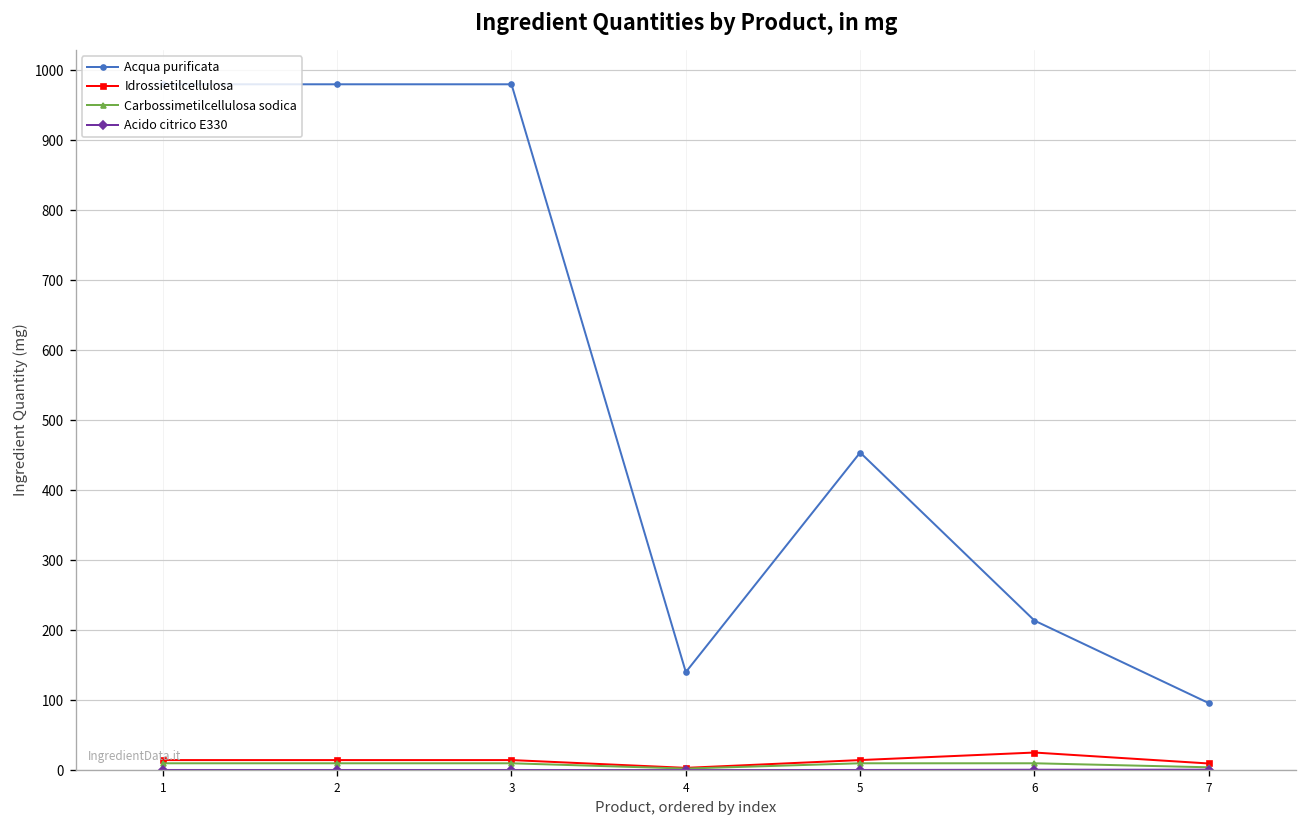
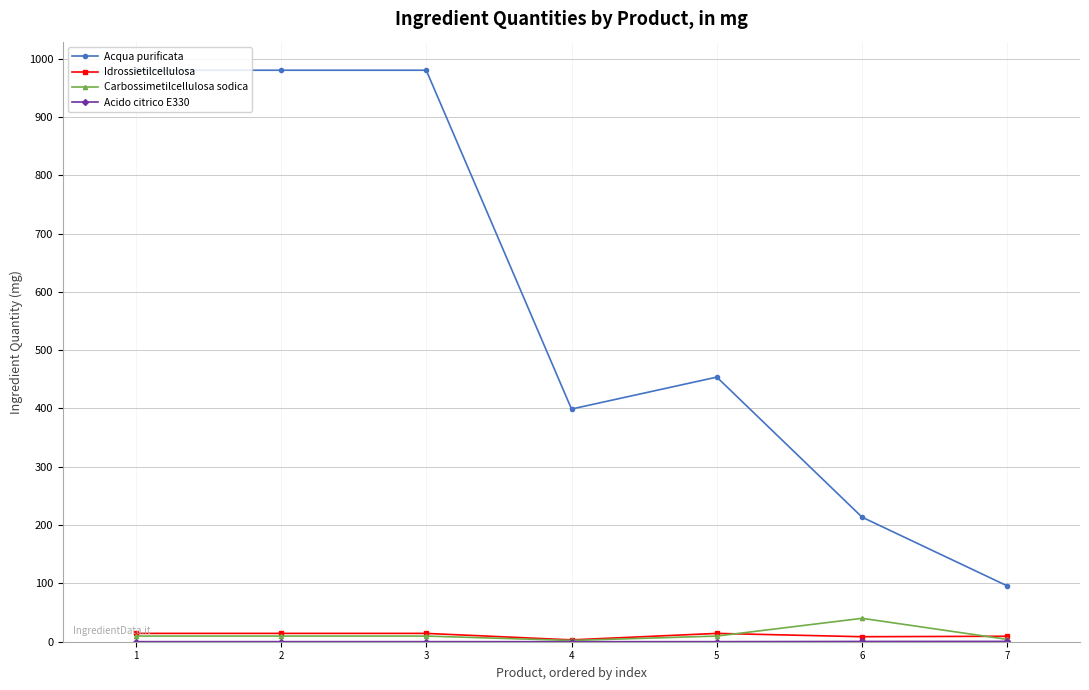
Acqua purificata, 4: 140 -> 400
Idrossietilcellulosa, 6: 30 -> 10
Carbossimetilcellulosa sodica, 6: 10 -> 40
